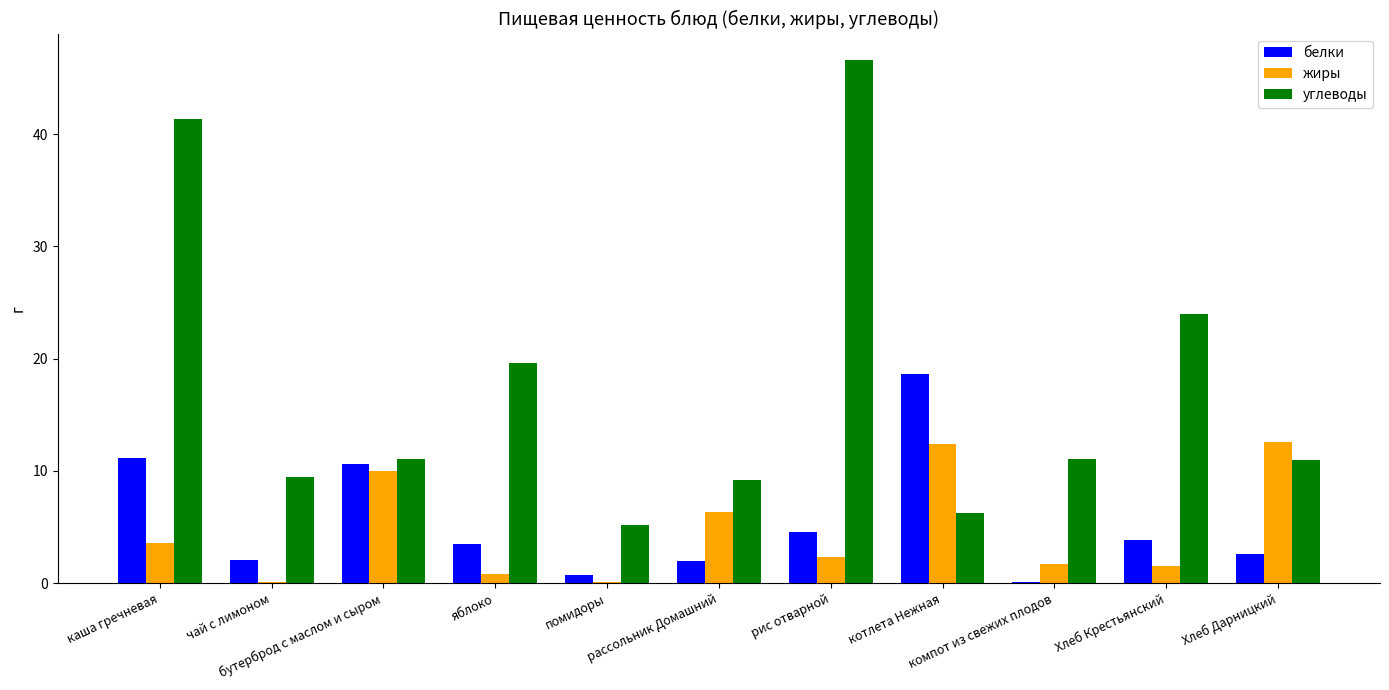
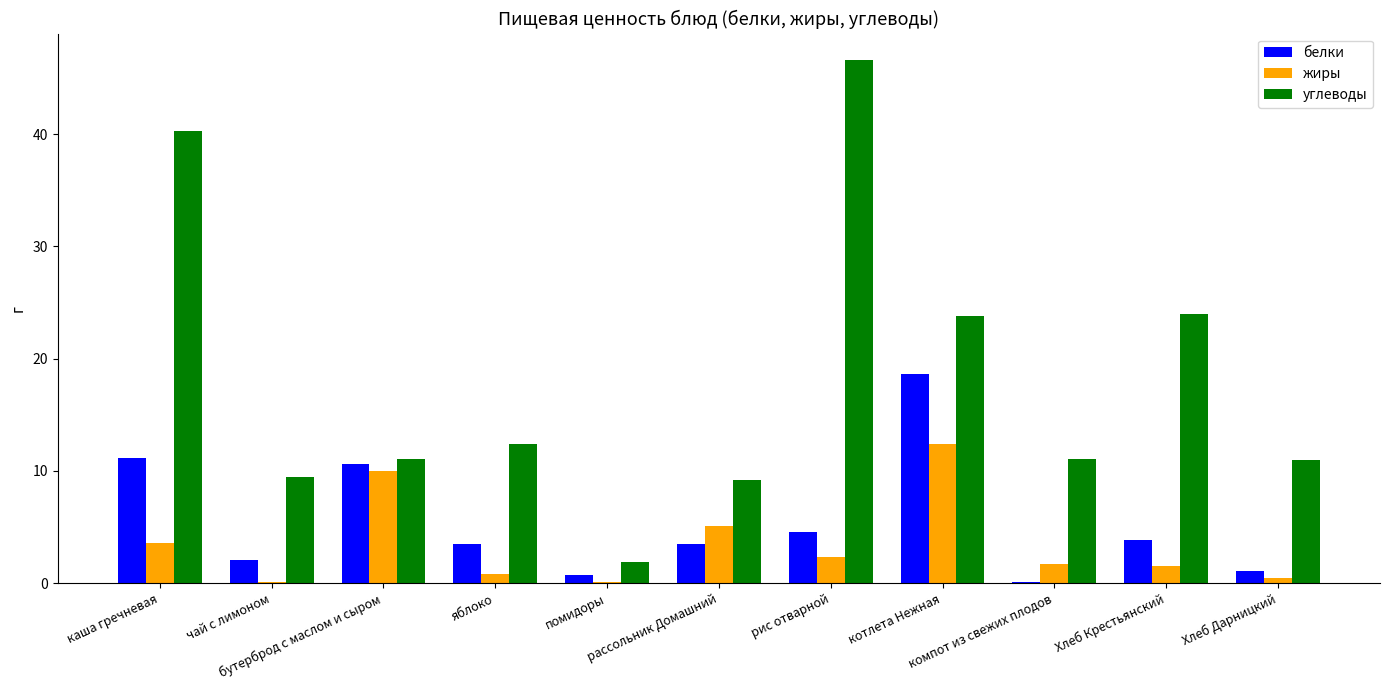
углеводы, каша гречневая: 41.3 -> 40.3
углеводы, яблоко: 19.6 -> 12.4
углеводы, помидоры: 5.2 -> 1.9
белки, рассольник Домашний: 2.0 -> 3.5
жиры, рассольник Домашний: 6.4 -> 5.1
углеводы, котлета Нежная: 6.3 -> 23.8
белки, Хлеб Дарницкий: 2.6 -> 1.1
жиры, Хлеб Дарницкий: 12.6 -> 0.4
